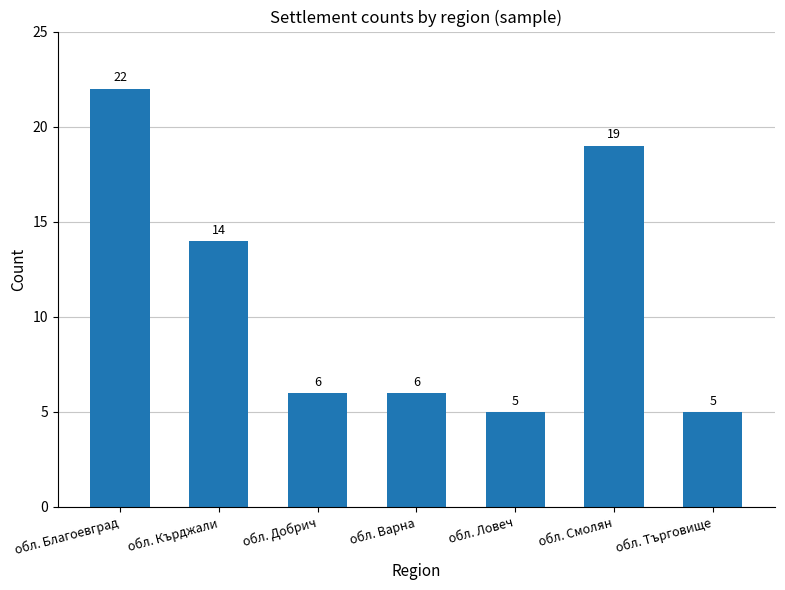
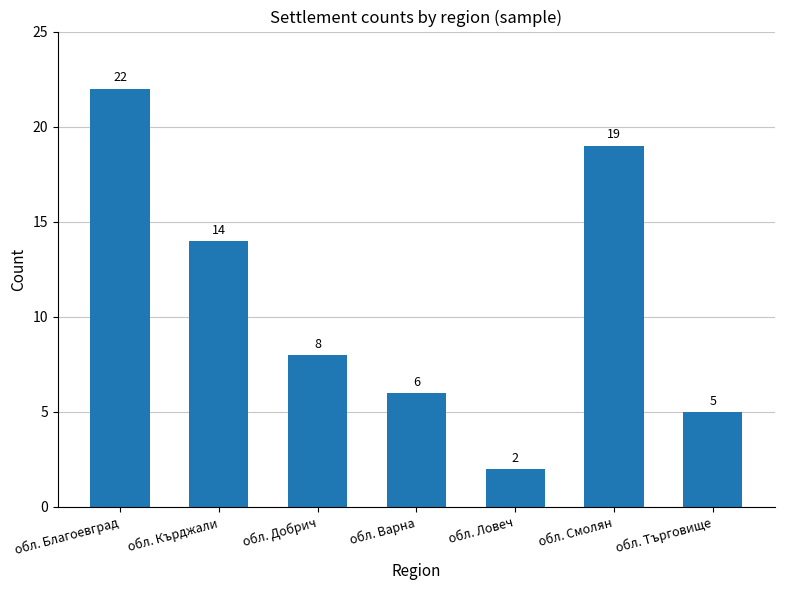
обл. Добрич: 6 -> 8
обл. Ловеч: 5 -> 2
